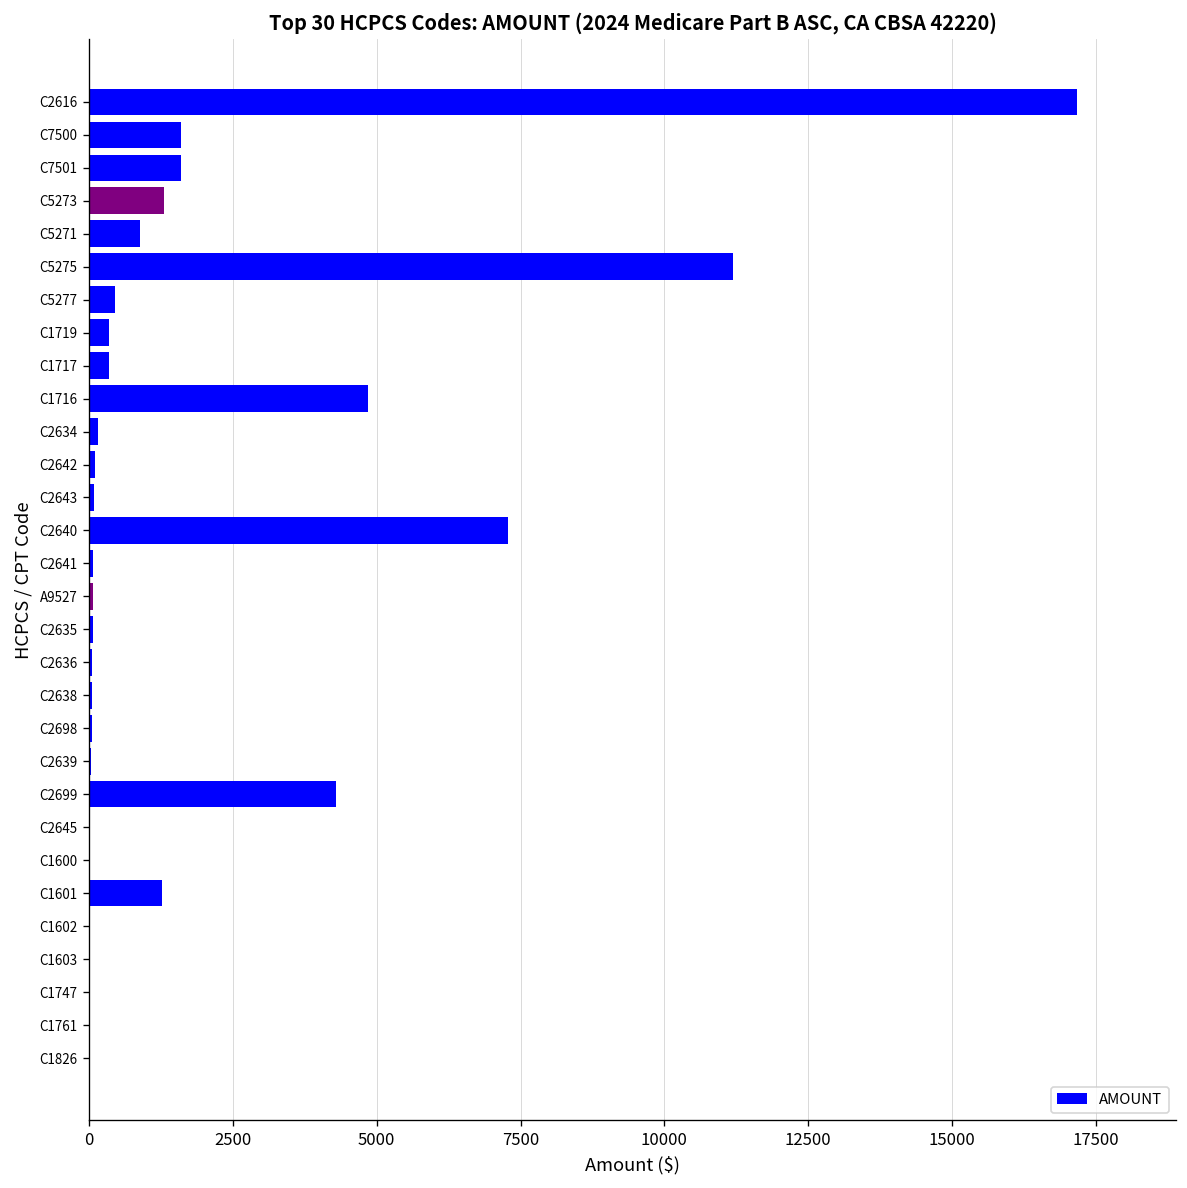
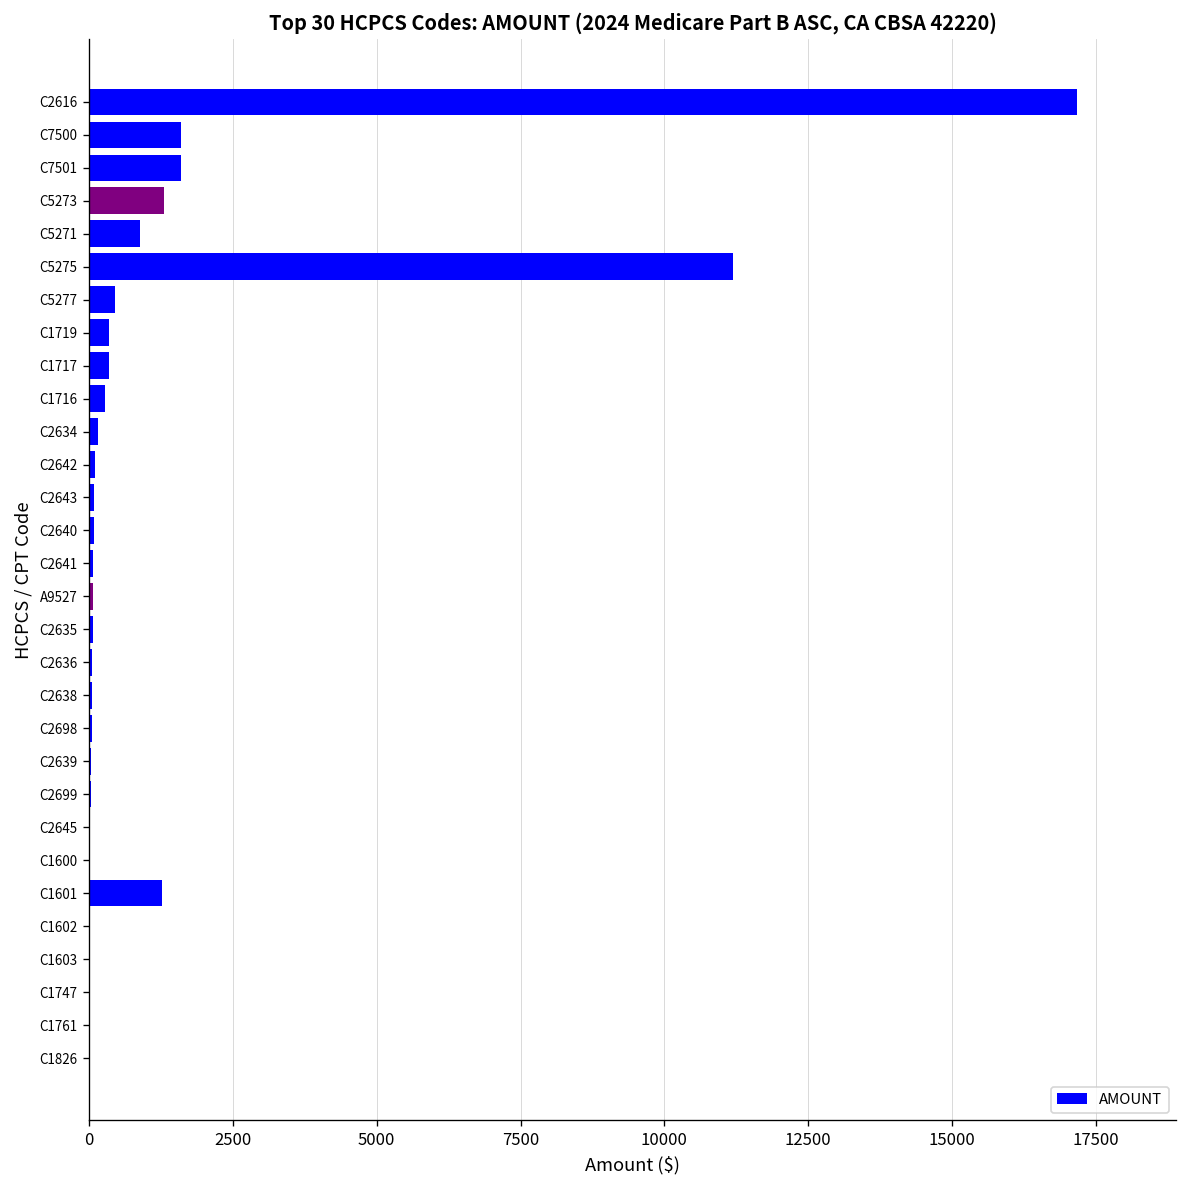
C1716: 4900 -> 300
C2640: 7300 -> 100
C2699: 4300 -> 0
